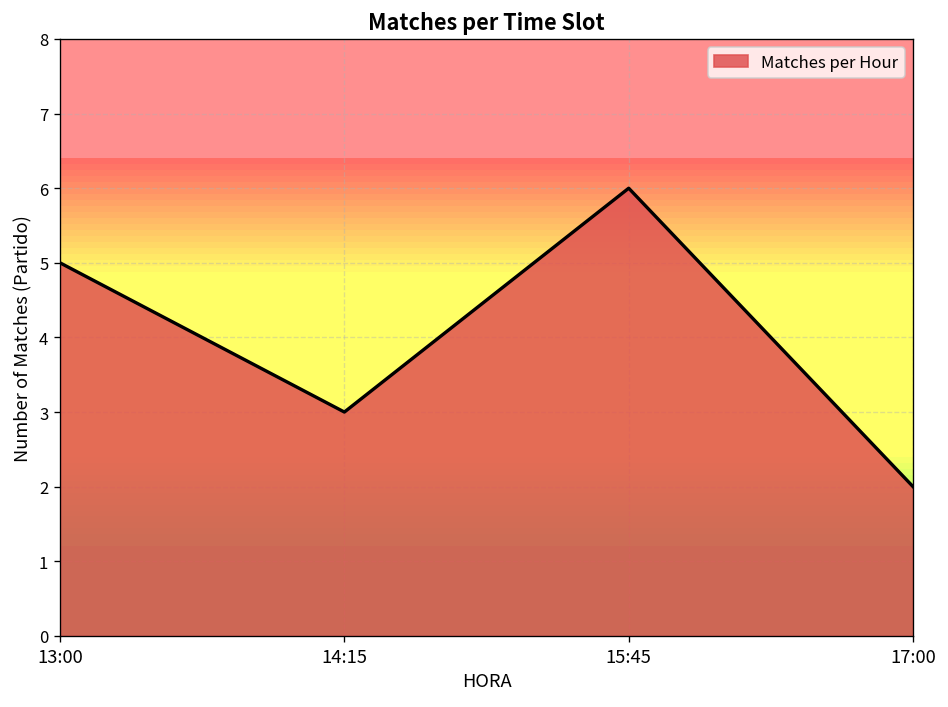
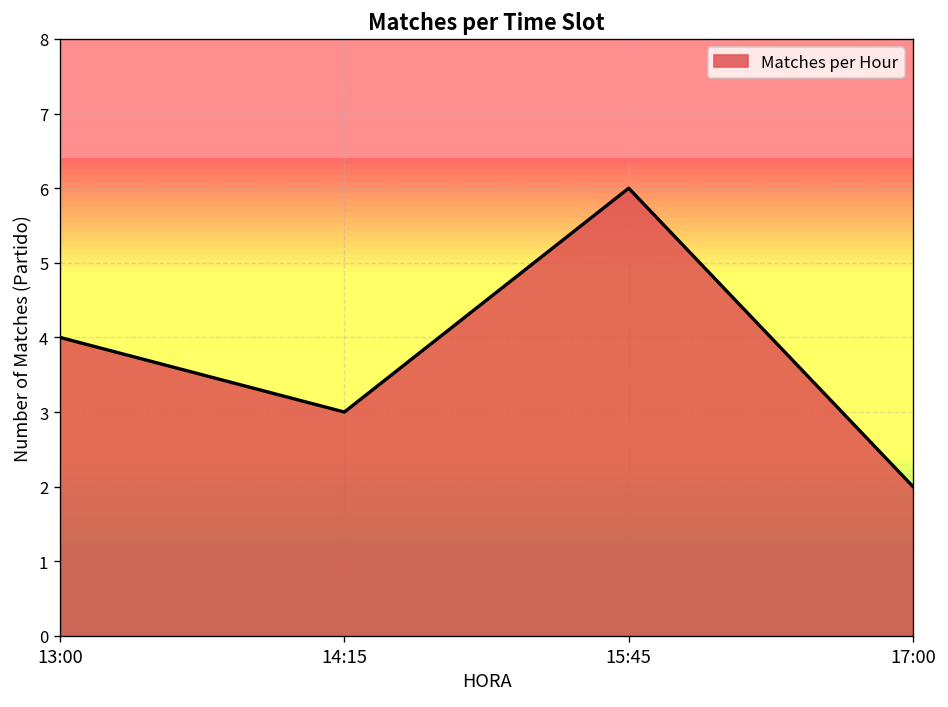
13:00: 5 -> 4
